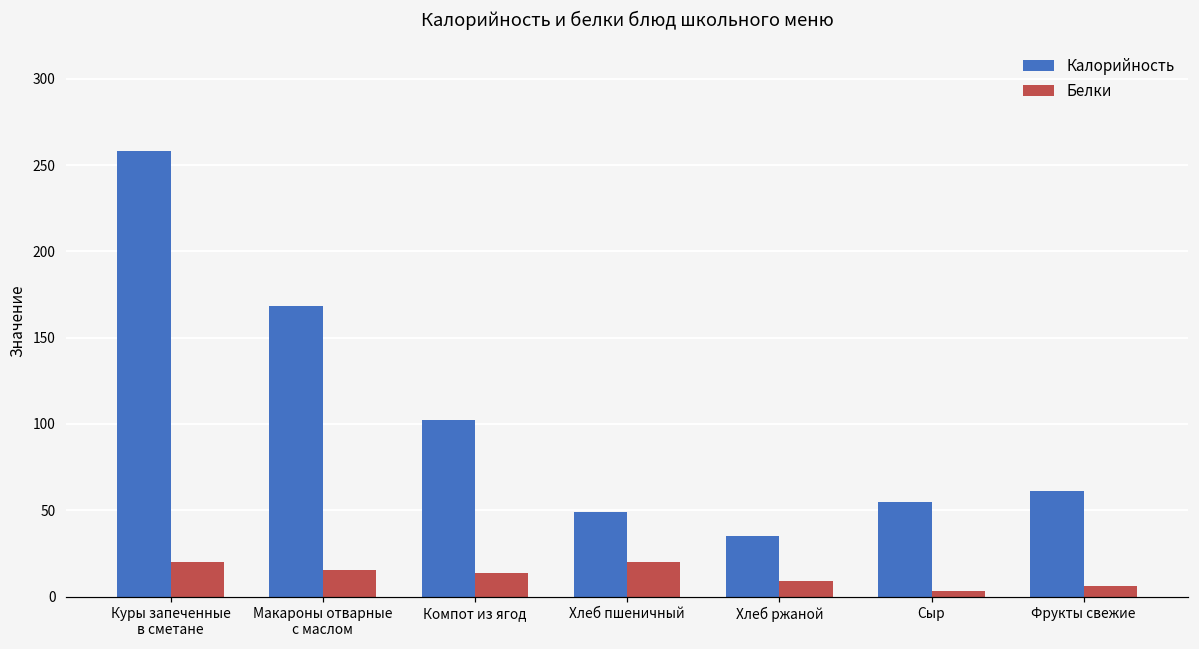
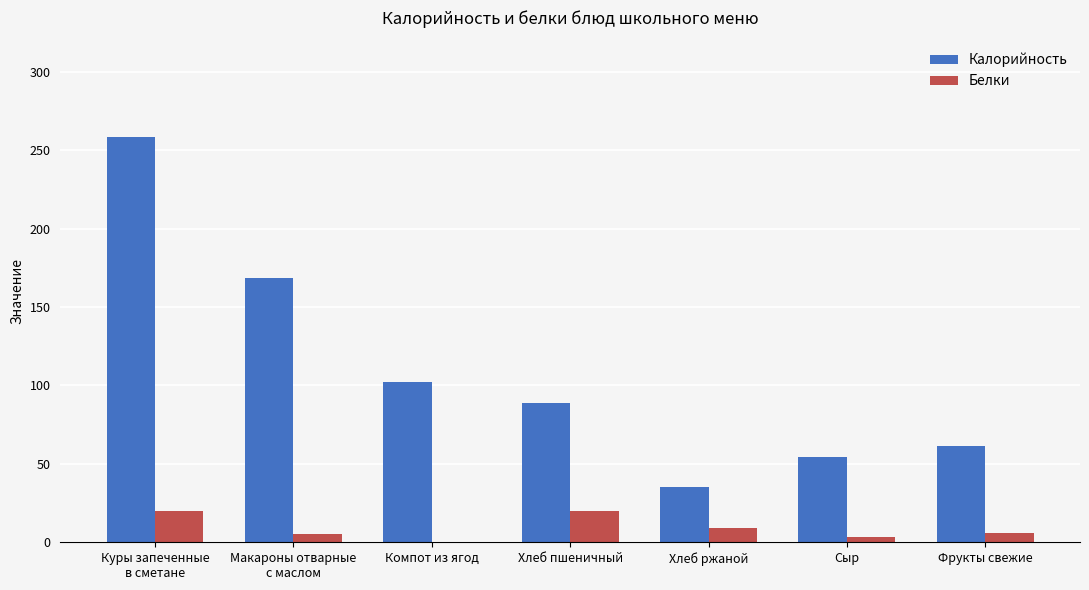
Белки, Макароны отварные с маслом: 16 -> 6
Белки, Компот из ягод: 14 -> 0
Калорийность, Хлеб пшеничный: 49 -> 89
